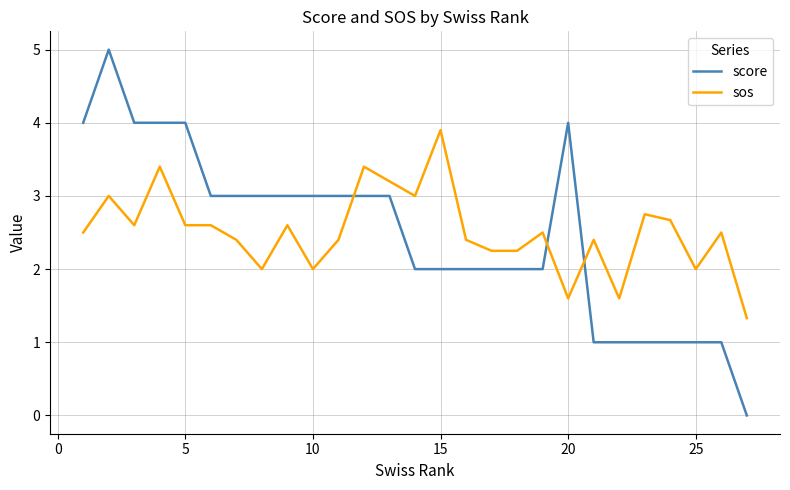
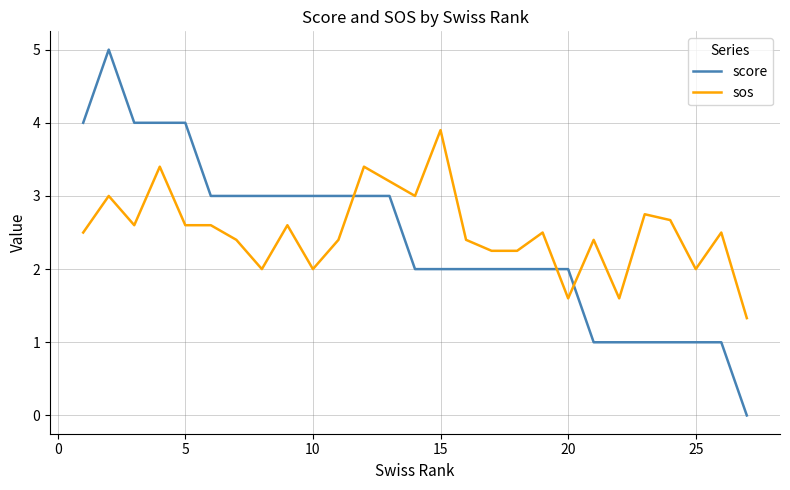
score, 20: 4 -> 2
